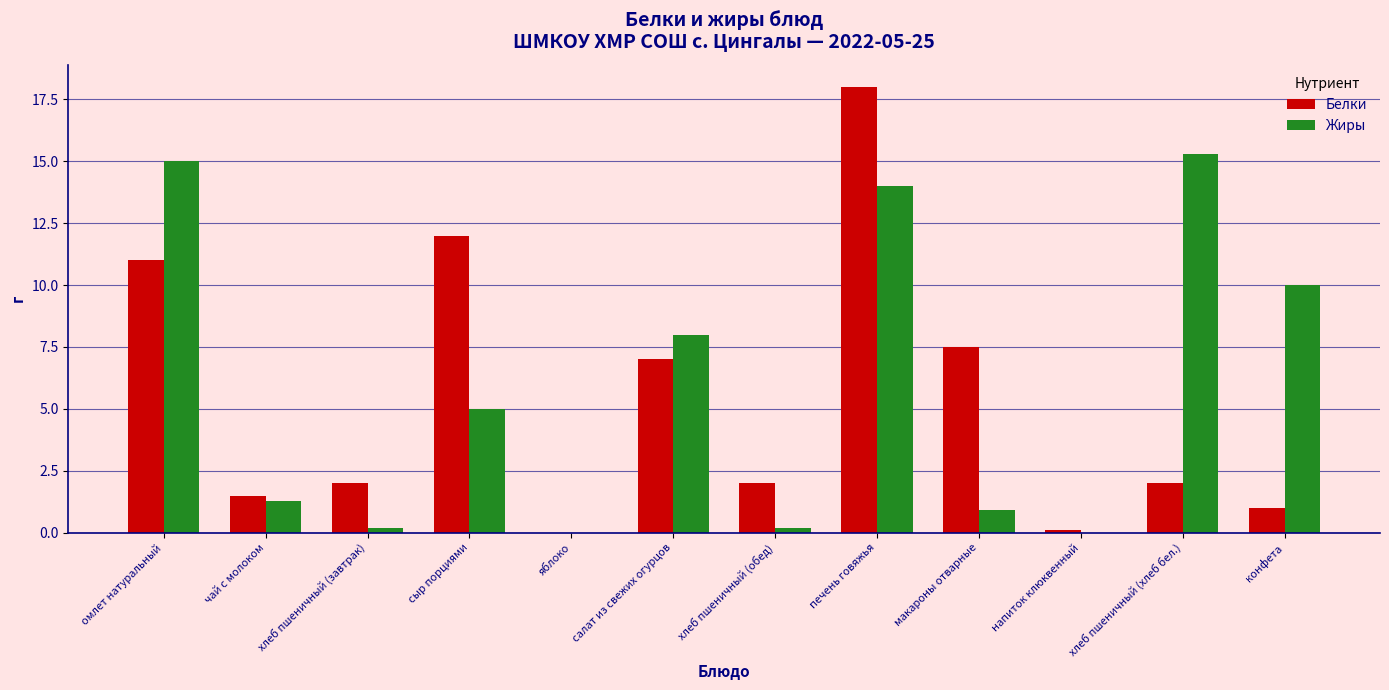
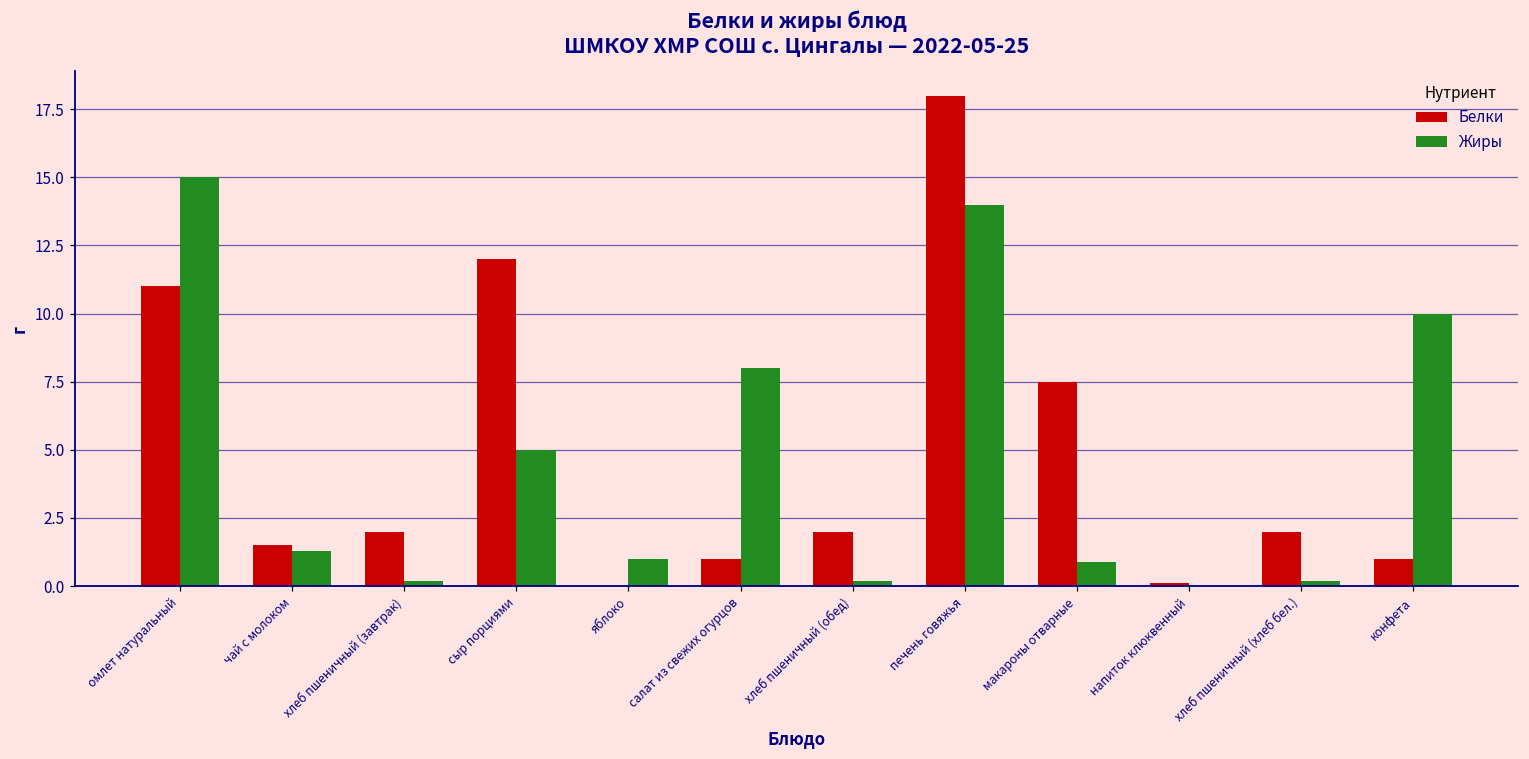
Жиры, яблоко: 0 -> 1
Белки, салат из свежих огурцов: 7 -> 1
Жиры, хлеб пшеничный (хлеб бел.): 15.3 -> 0.2
